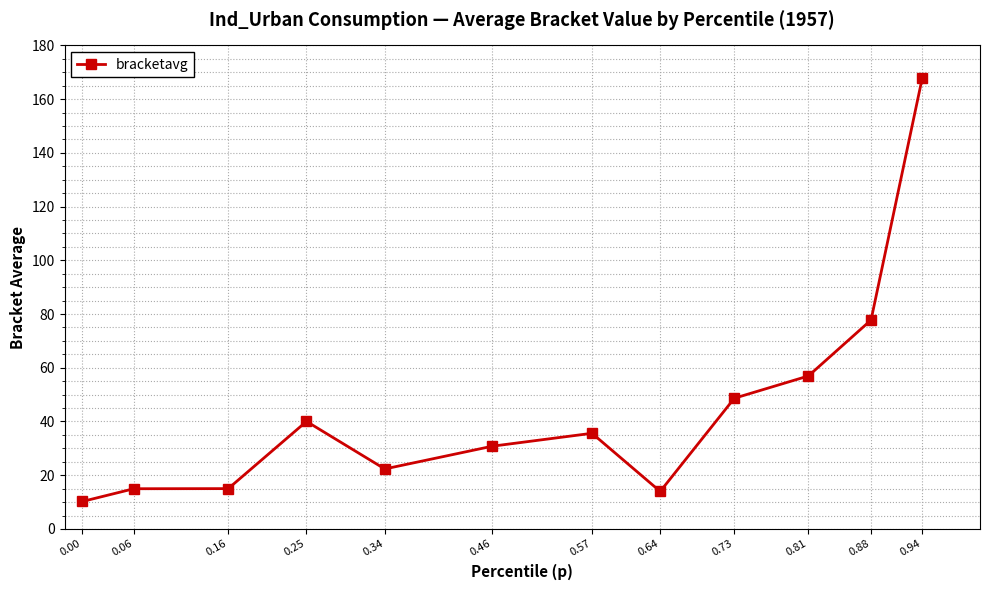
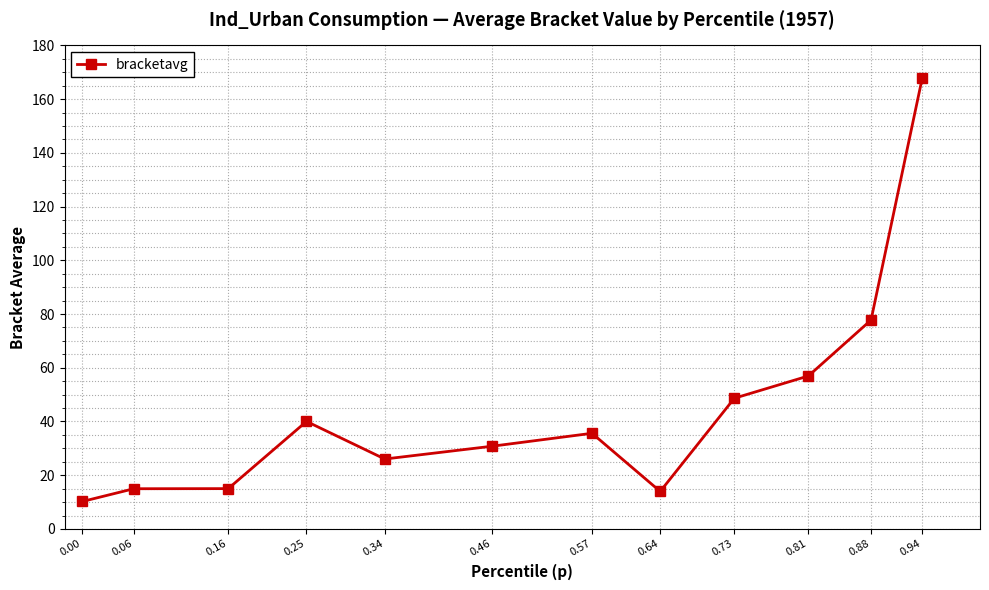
0.34: 22 -> 26
